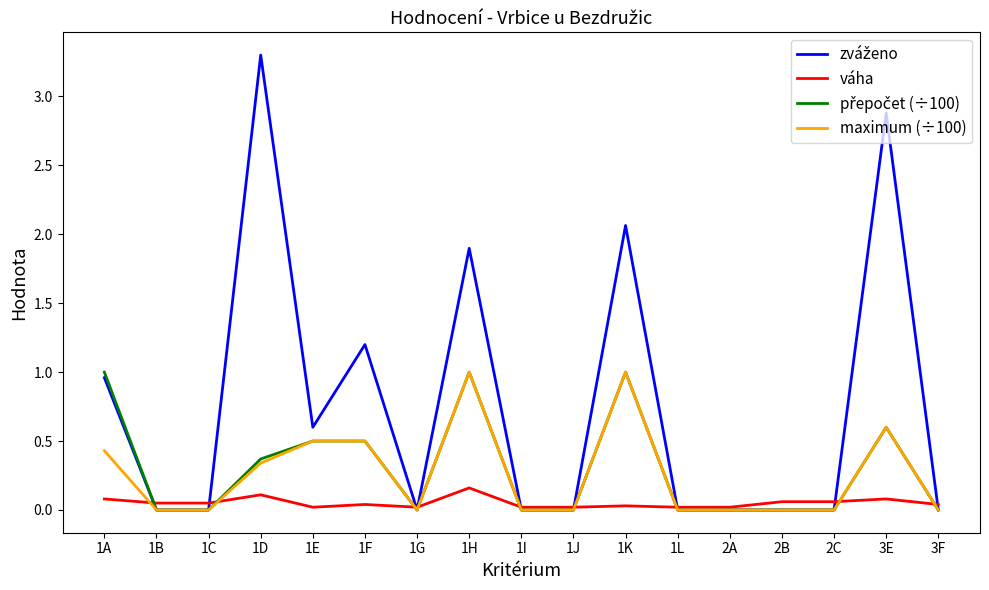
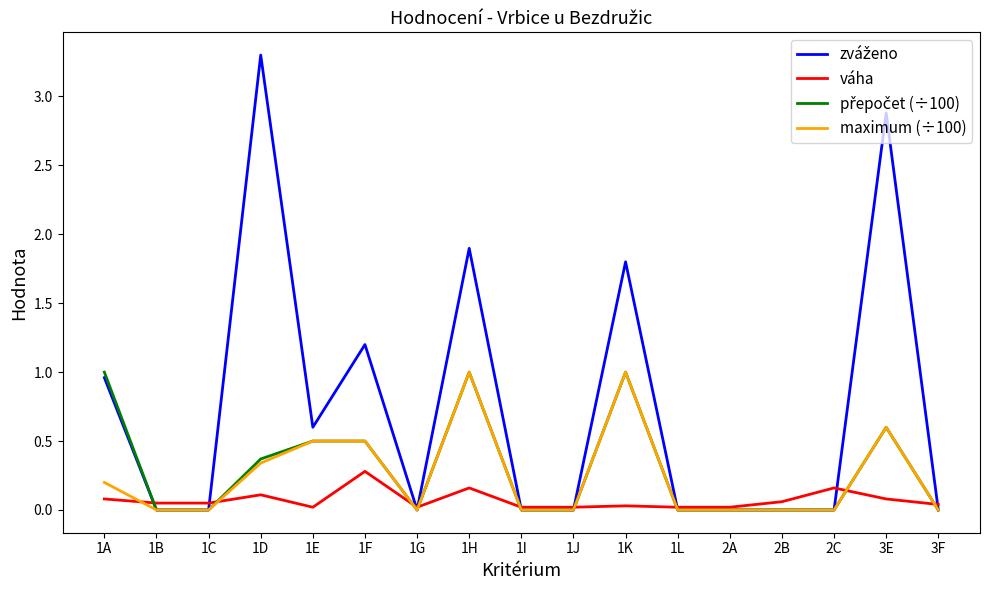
maximum (÷100), 1A: 0.43 -> 0.20
váha, 1F: 0.04 -> 0.28
zváženo, 1K: 2.06 -> 1.80
váha, 2C: 0.06 -> 0.16
